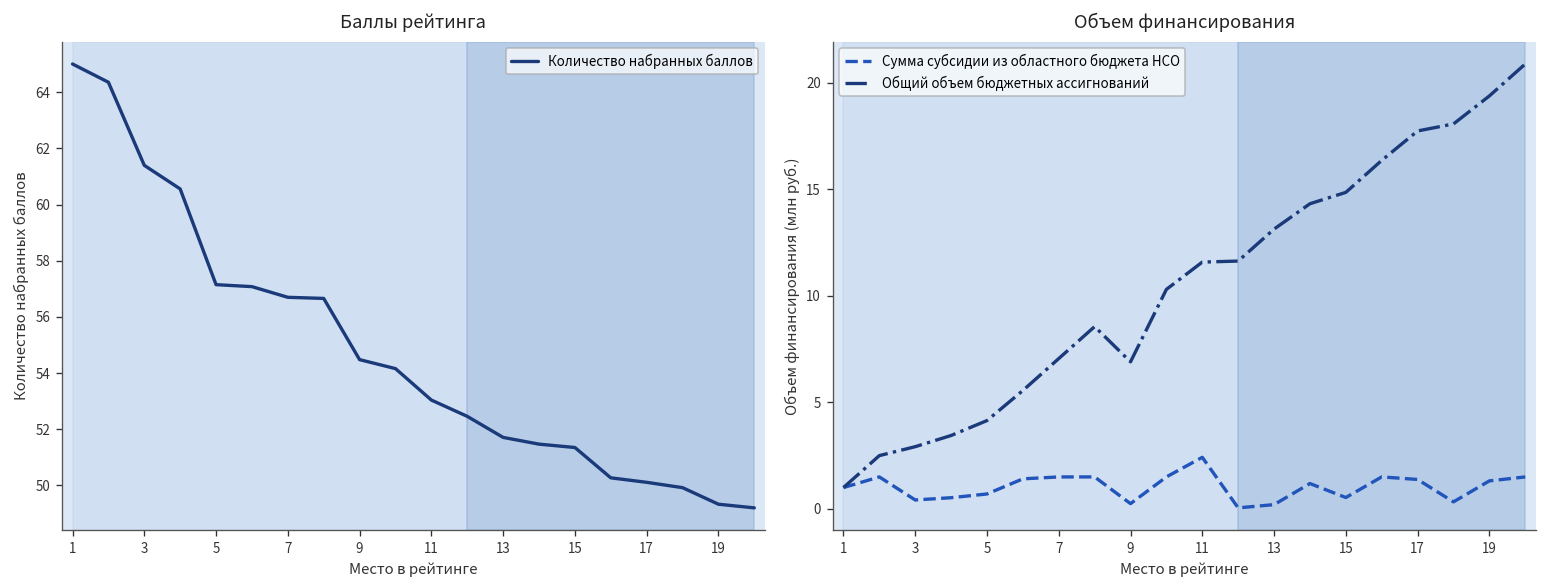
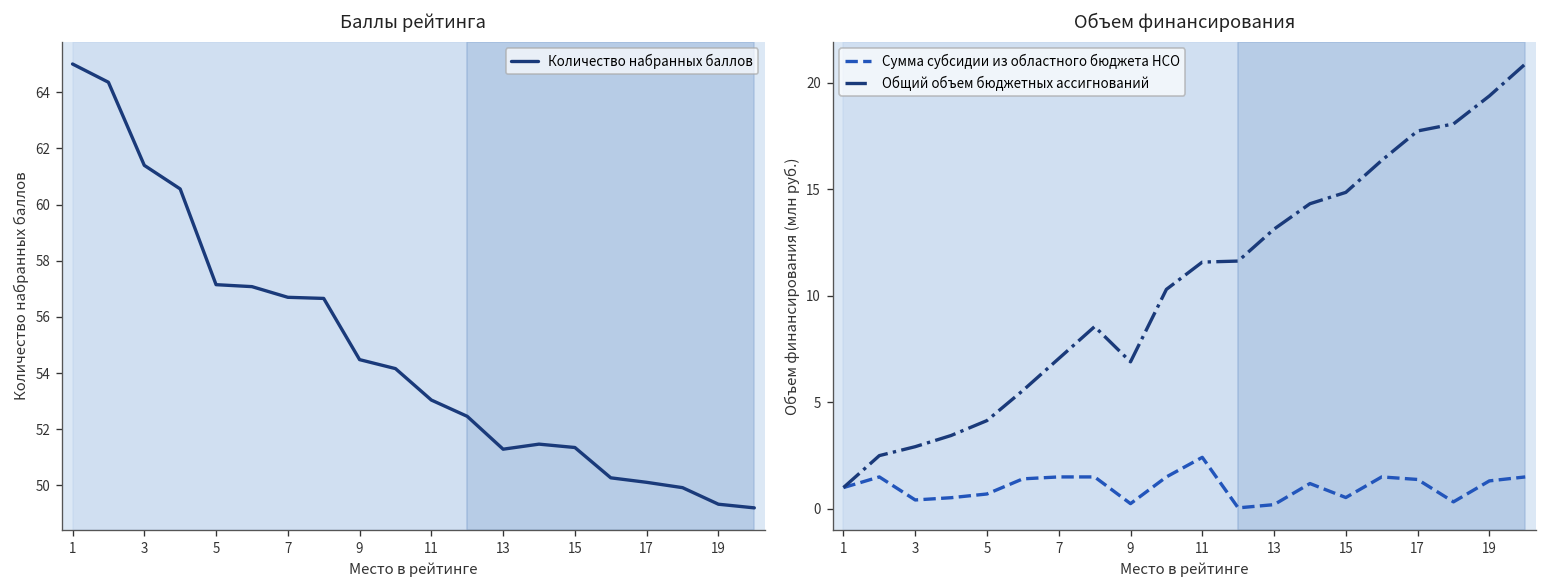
Баллы рейтинга, 13: 51.7 -> 51.3
